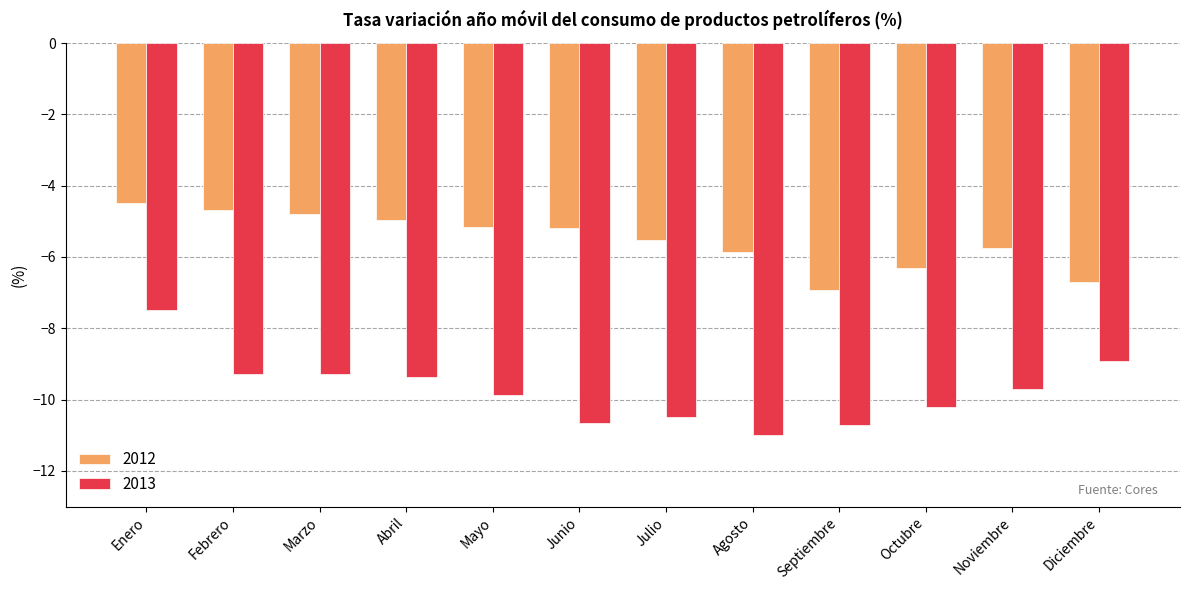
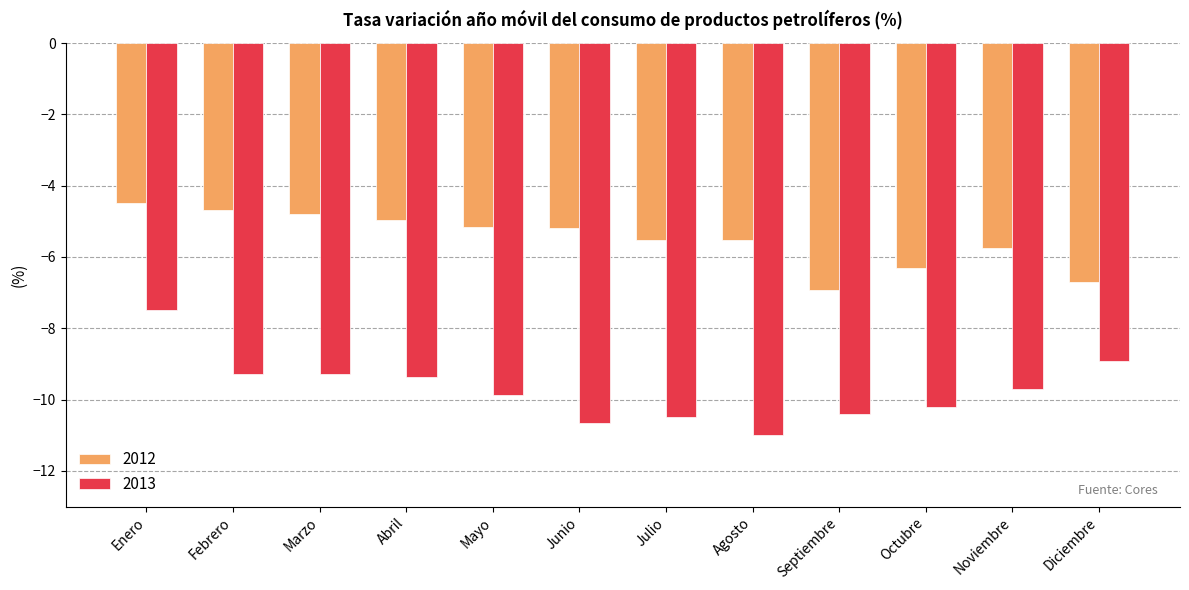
2012, Agosto: -5.9 -> -5.5
2013, Septiembre: -10.7 -> -10.4
